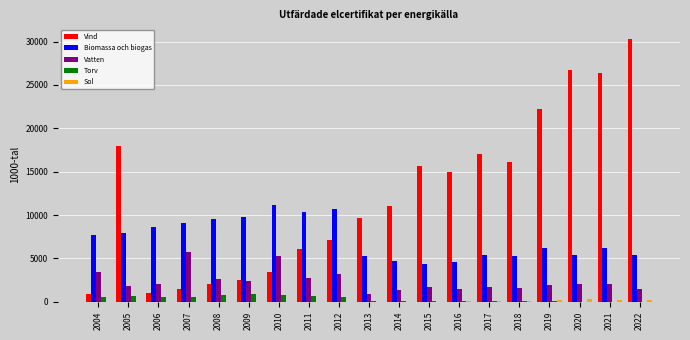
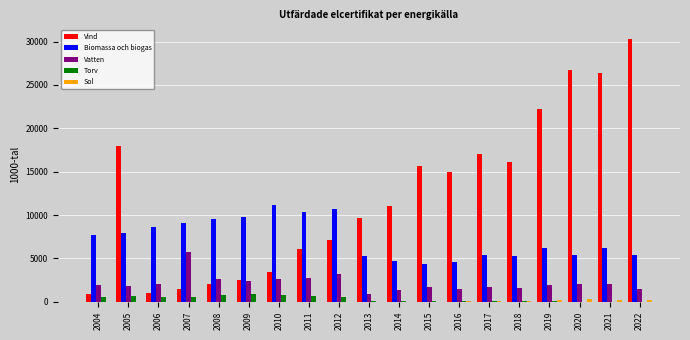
Vatten, 2004: 3000 -> 2000
Vatten, 2010: 5000 -> 3000
